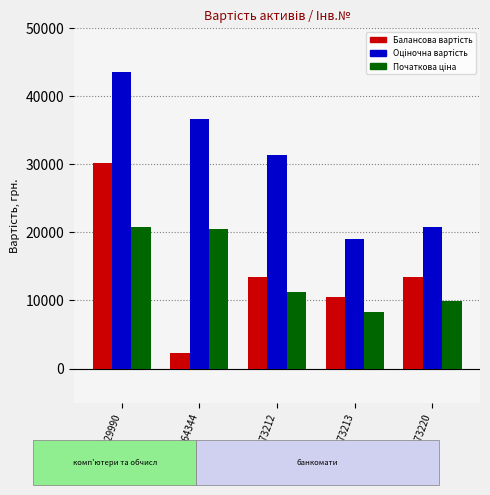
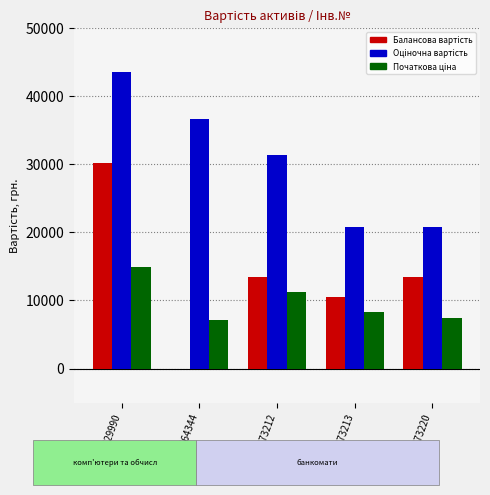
Початкова ціна, 129990: 21000 -> 15000
Балансова вартість, 164344: 2000 -> 0
Початкова ціна, 164344: 20000 -> 7000
Оціночна вартість, 173213: 19000 -> 21000
Початкова ціна, 173220: 10000 -> 7000
